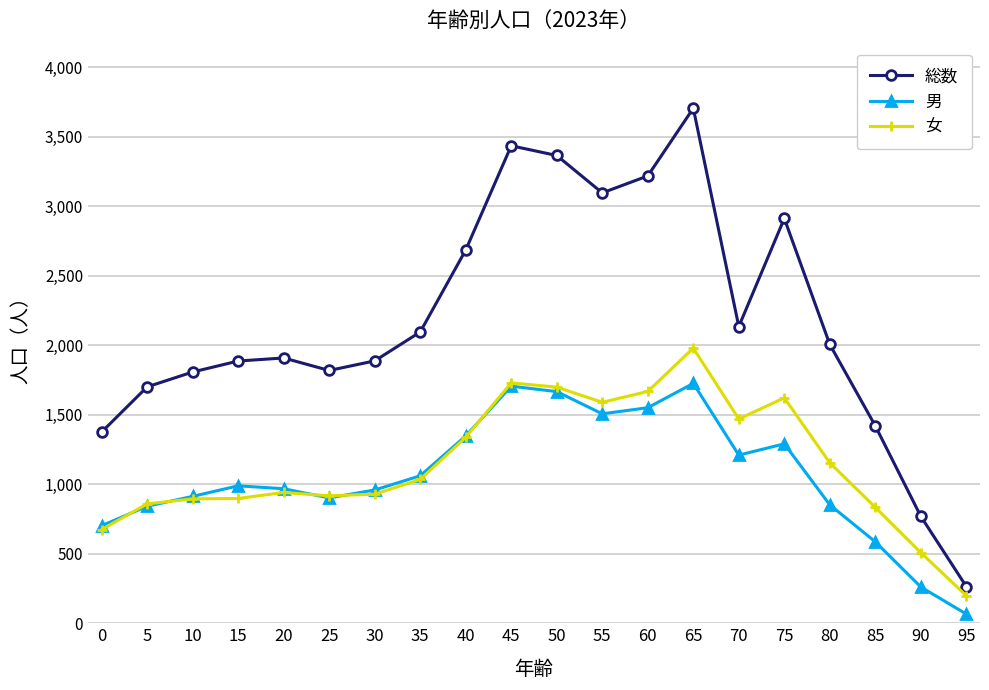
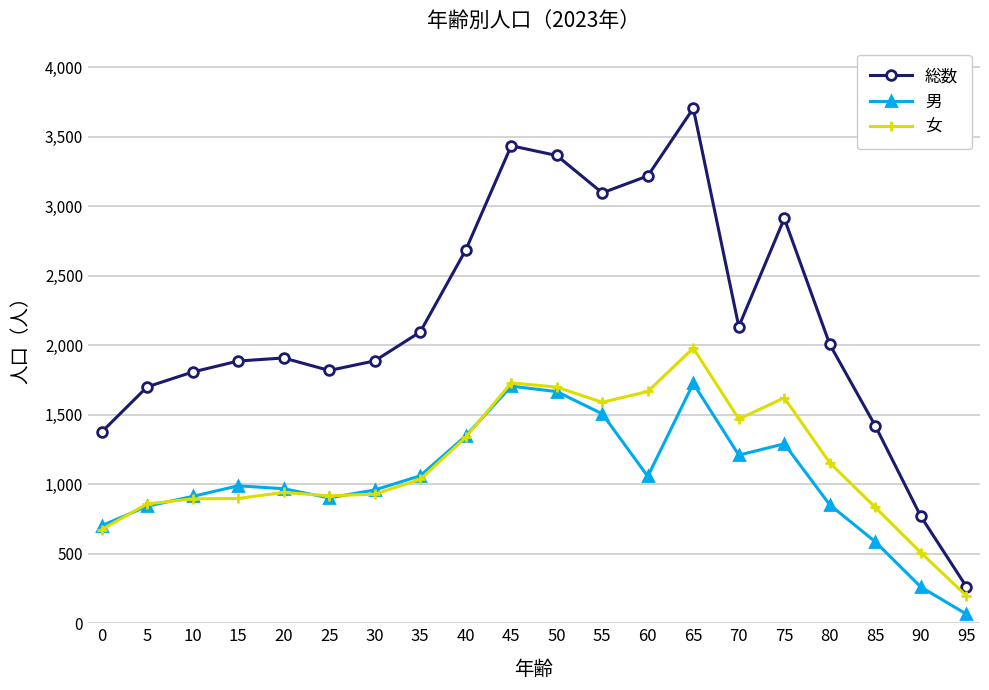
男, 60: 1,550 -> 1,060
